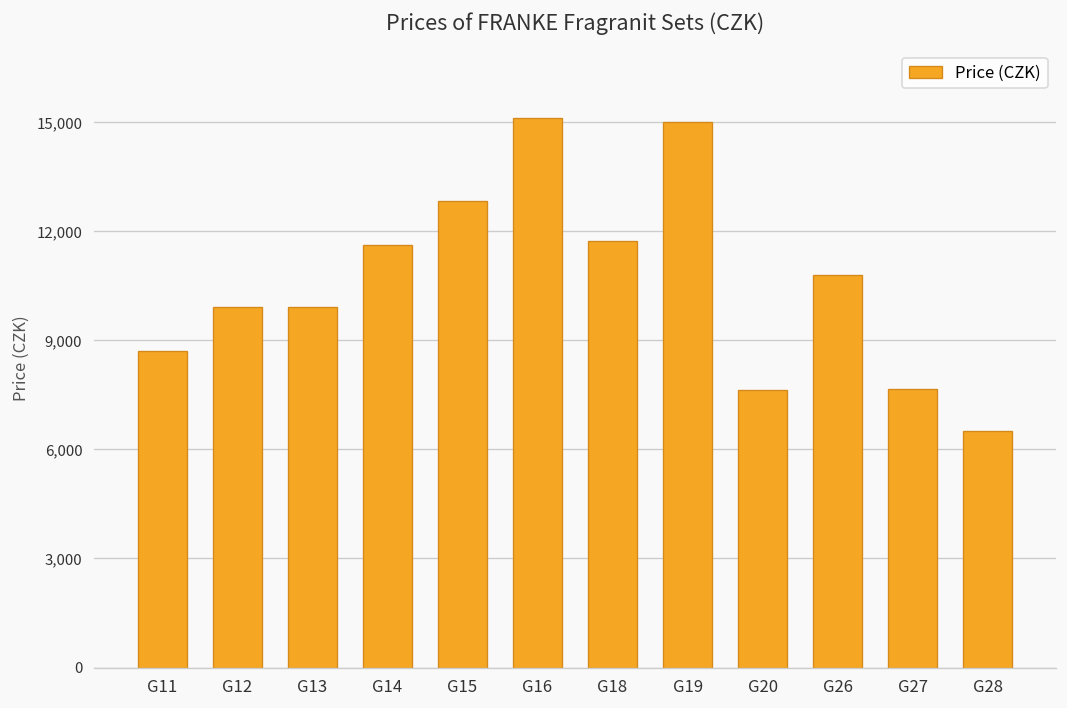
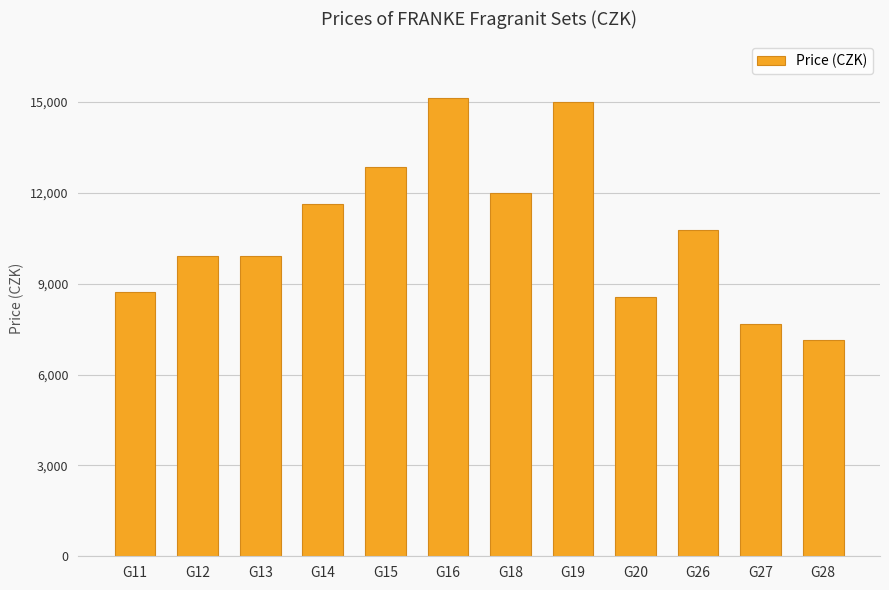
G18: 11,700 -> 12,000
G20: 7,600 -> 8,600
G28: 6,500 -> 7,100
